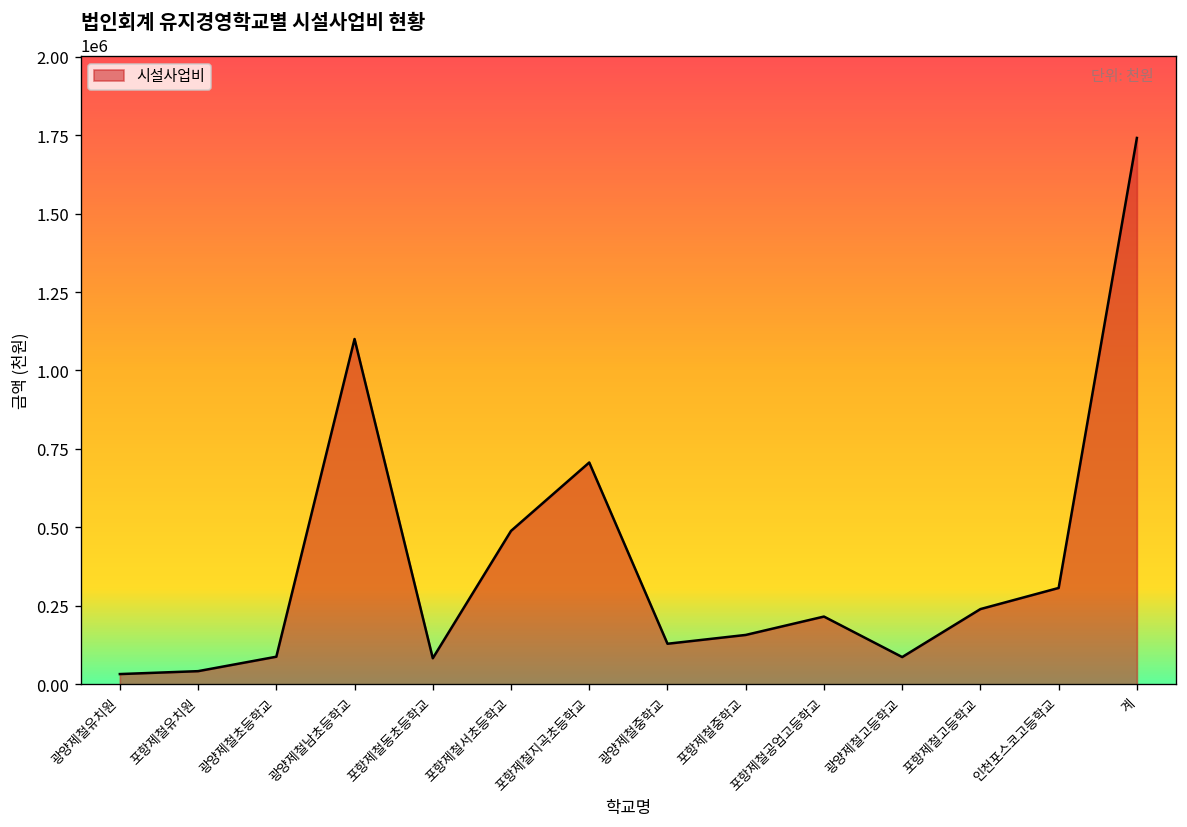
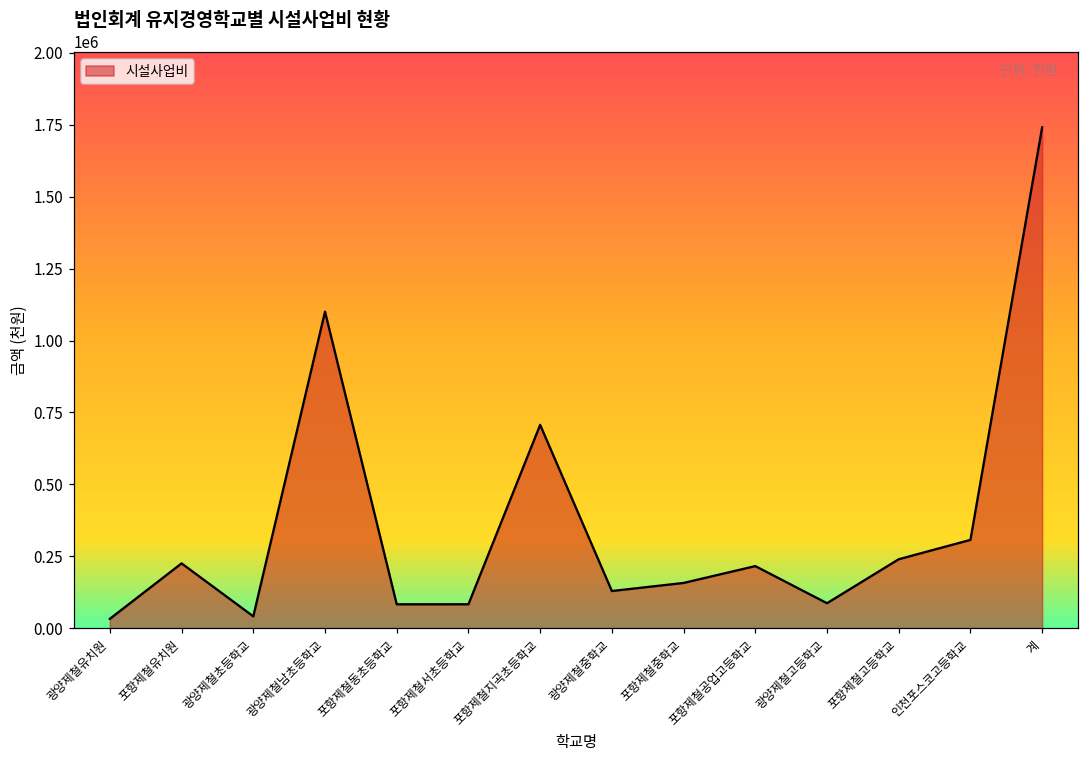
포항제철유치원: 40000 -> 230000
광양제철초등학교: 90000 -> 40000
포항제철서초등학교: 490000 -> 80000
